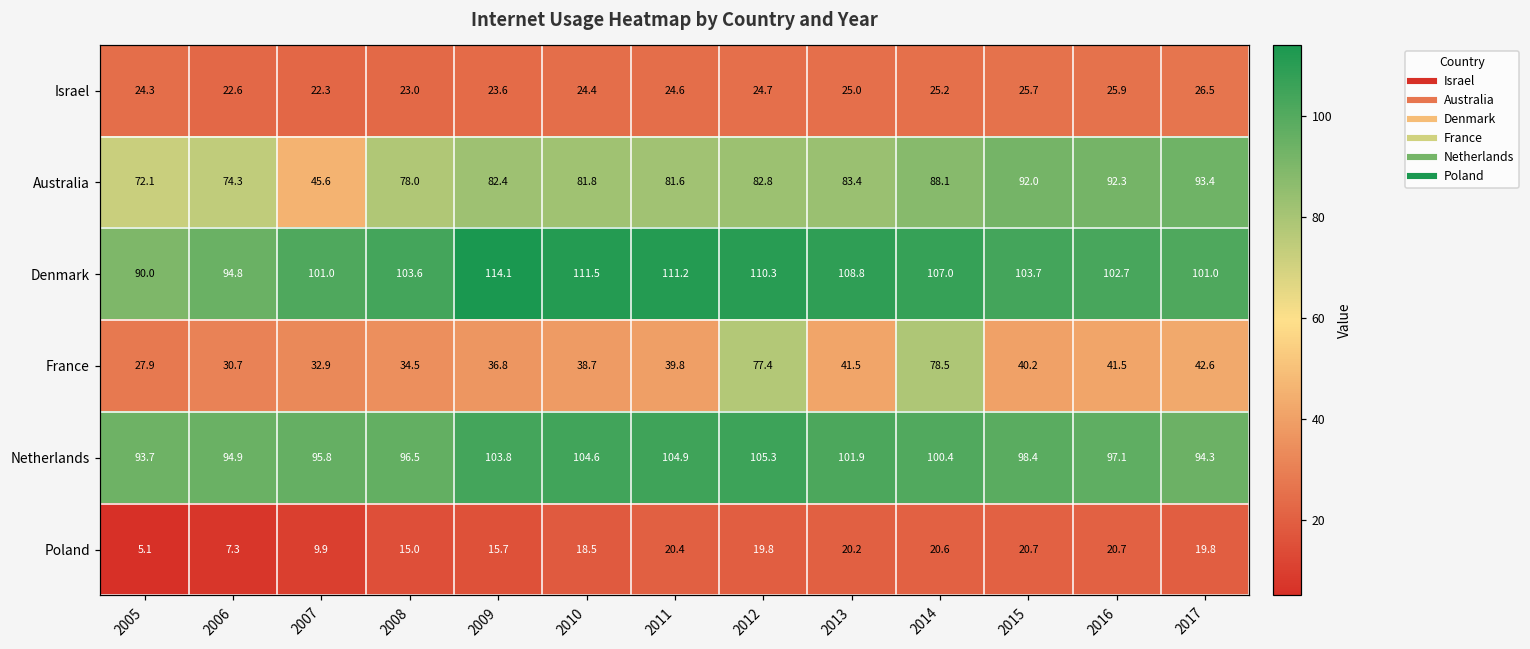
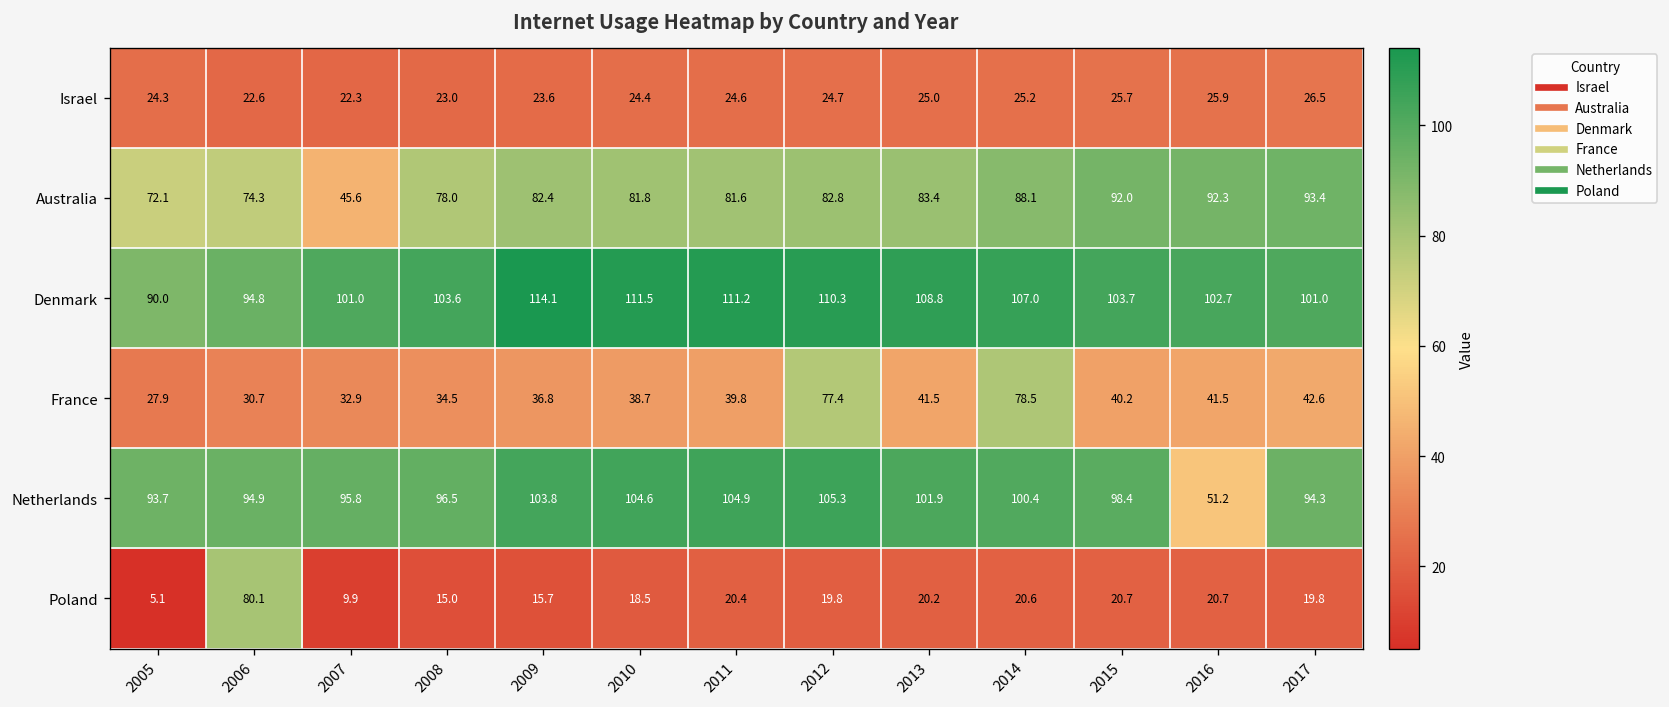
Netherlands, 2016: 97.1 -> 51.2
Poland, 2006: 7.3 -> 80.1
